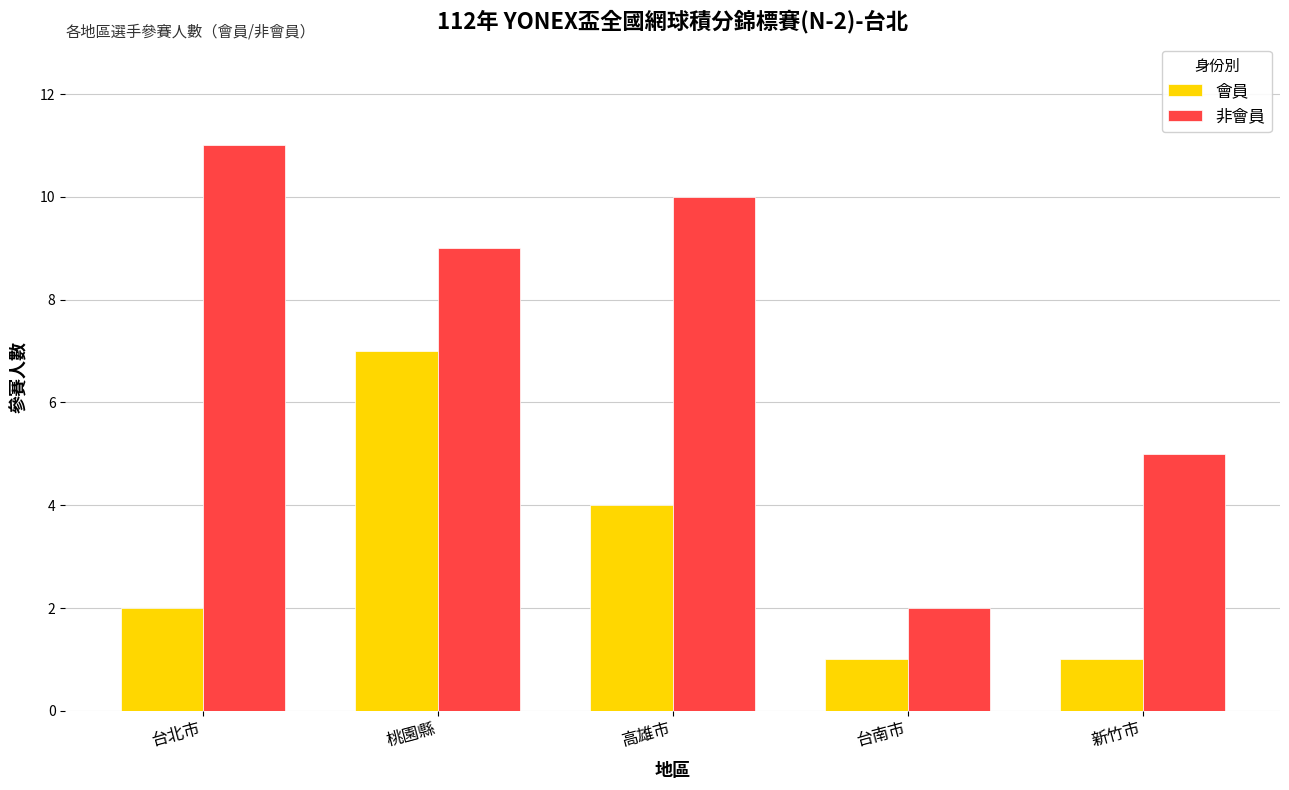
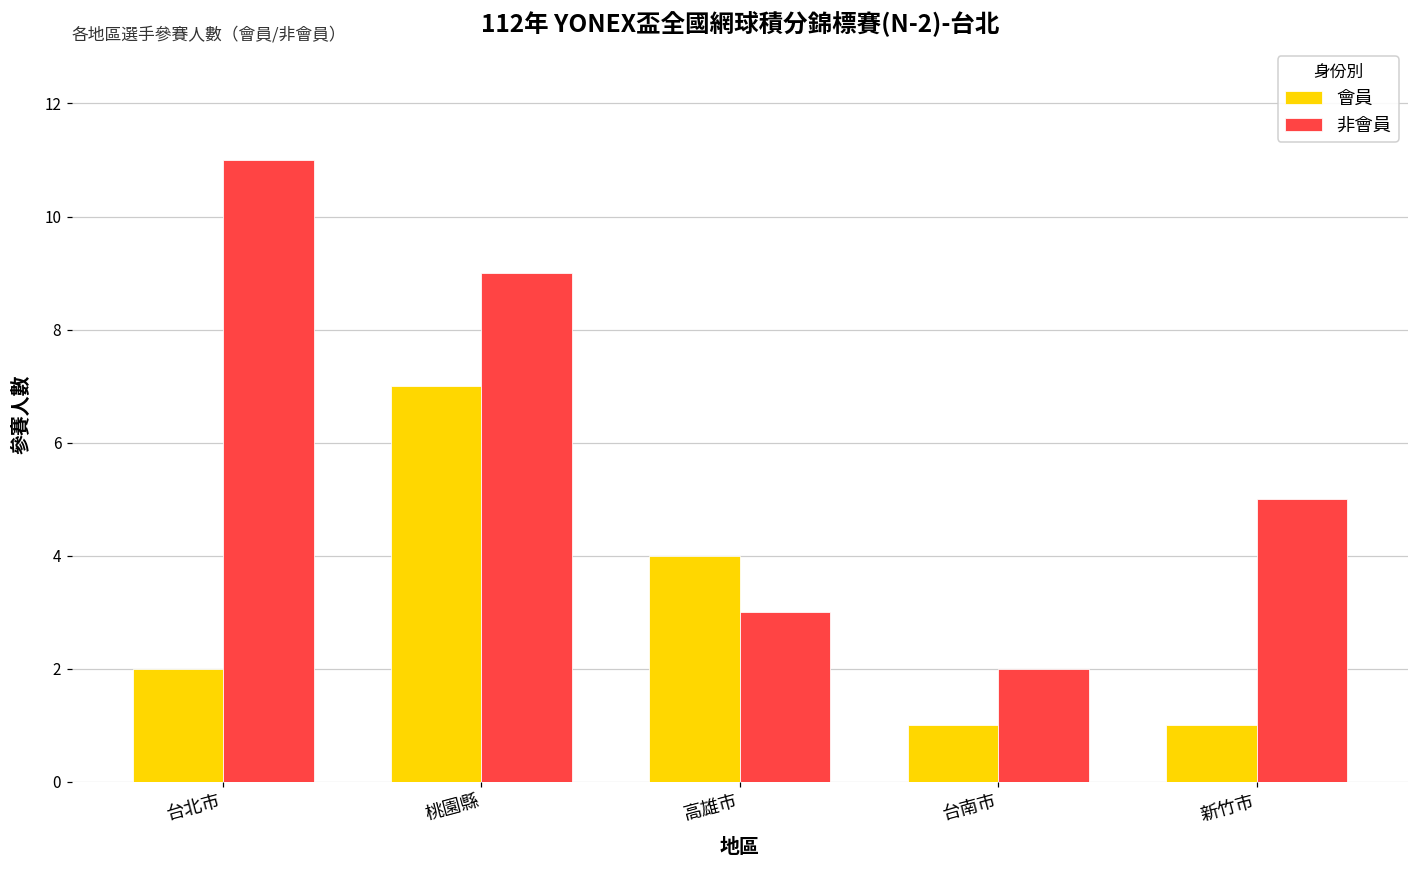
非會員, 高雄市: 10 -> 3
